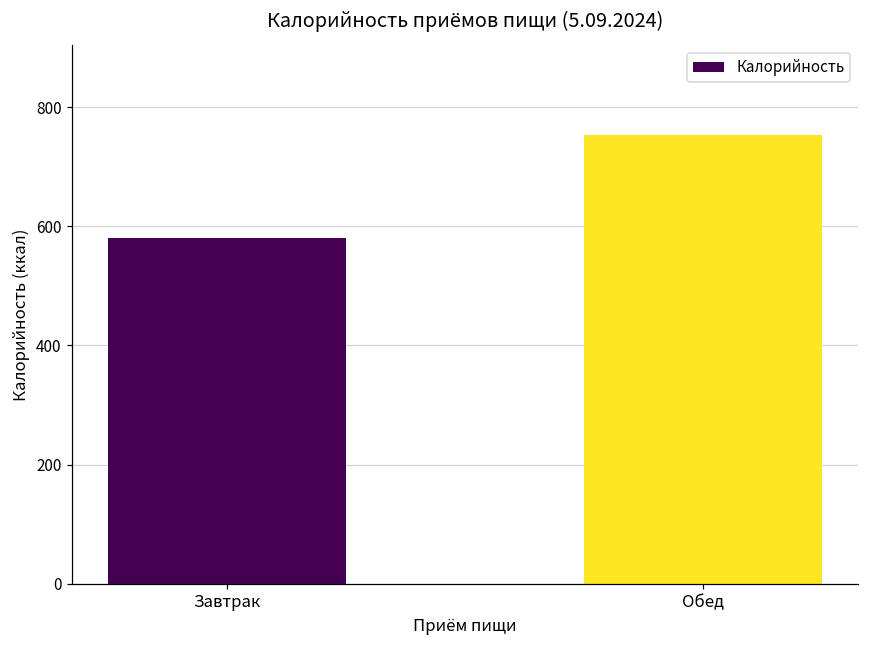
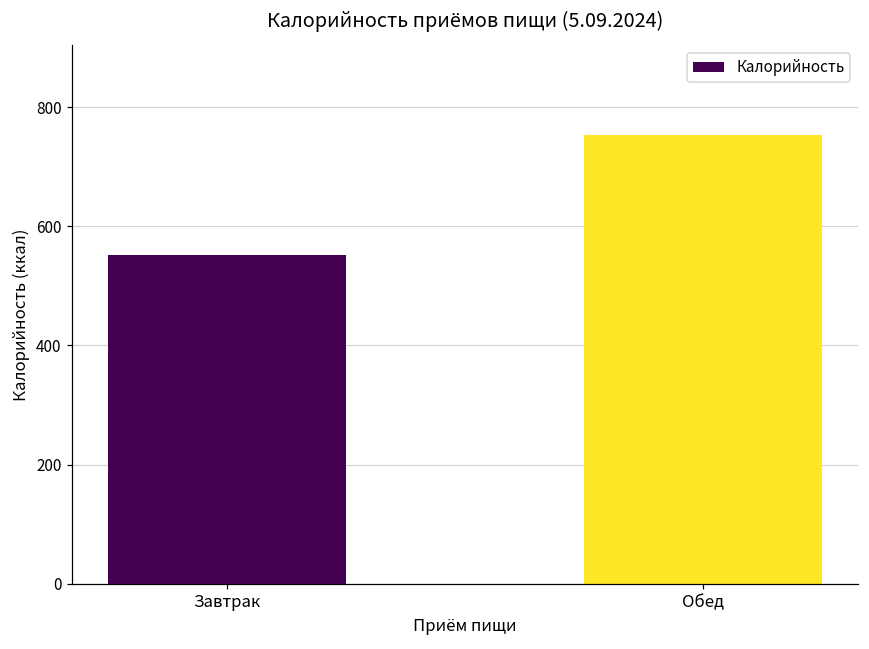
Завтрак: 580 -> 550
